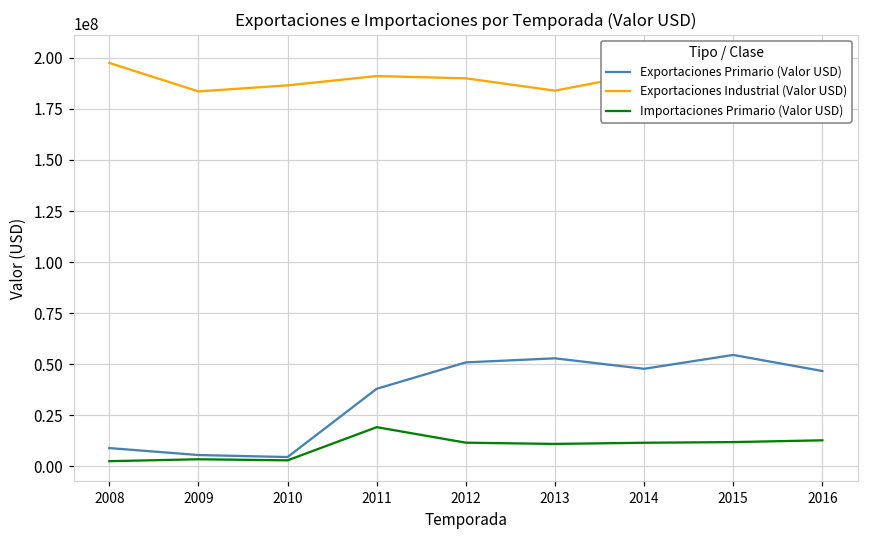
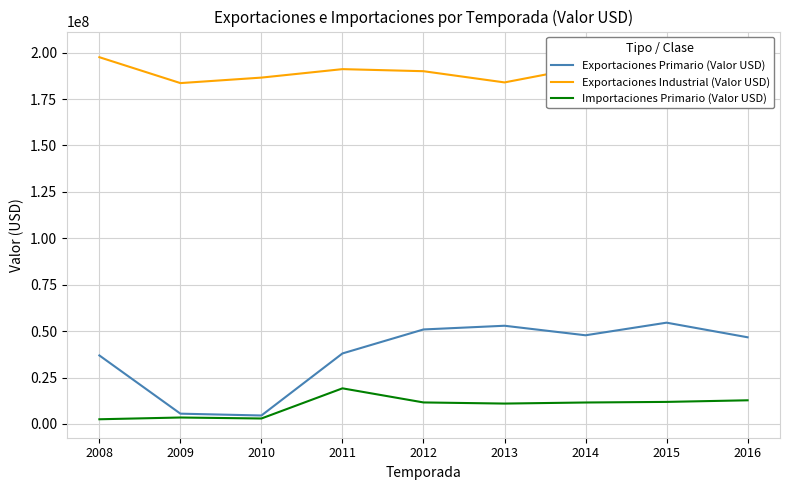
Exportaciones Primario (Valor USD), 2008: 9000000 -> 37000000
